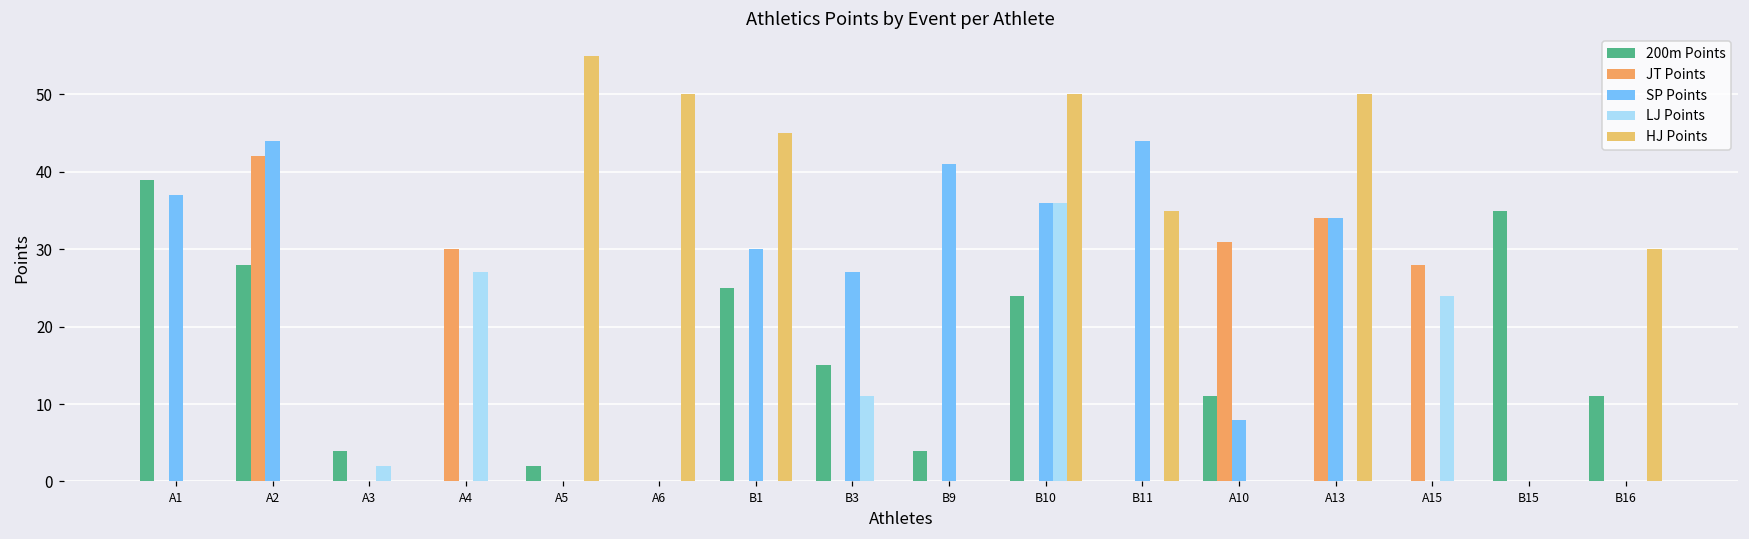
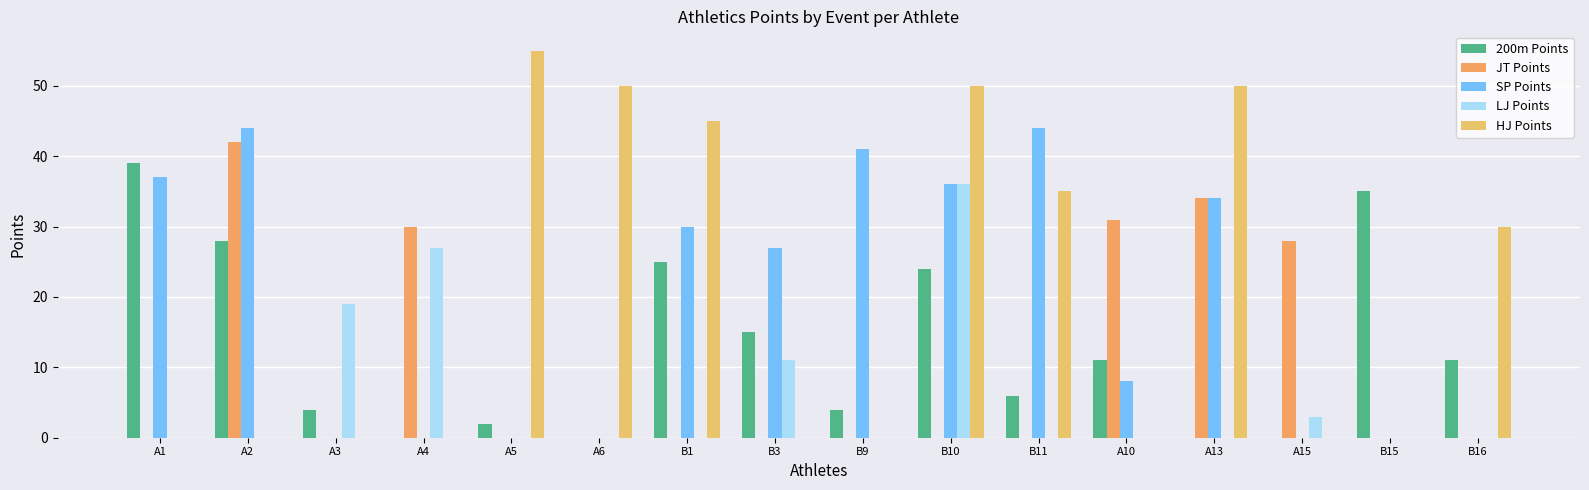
LJ Points, A3: 2 -> 19
200m Points, B11: 0 -> 6
LJ Points, A15: 24 -> 3
